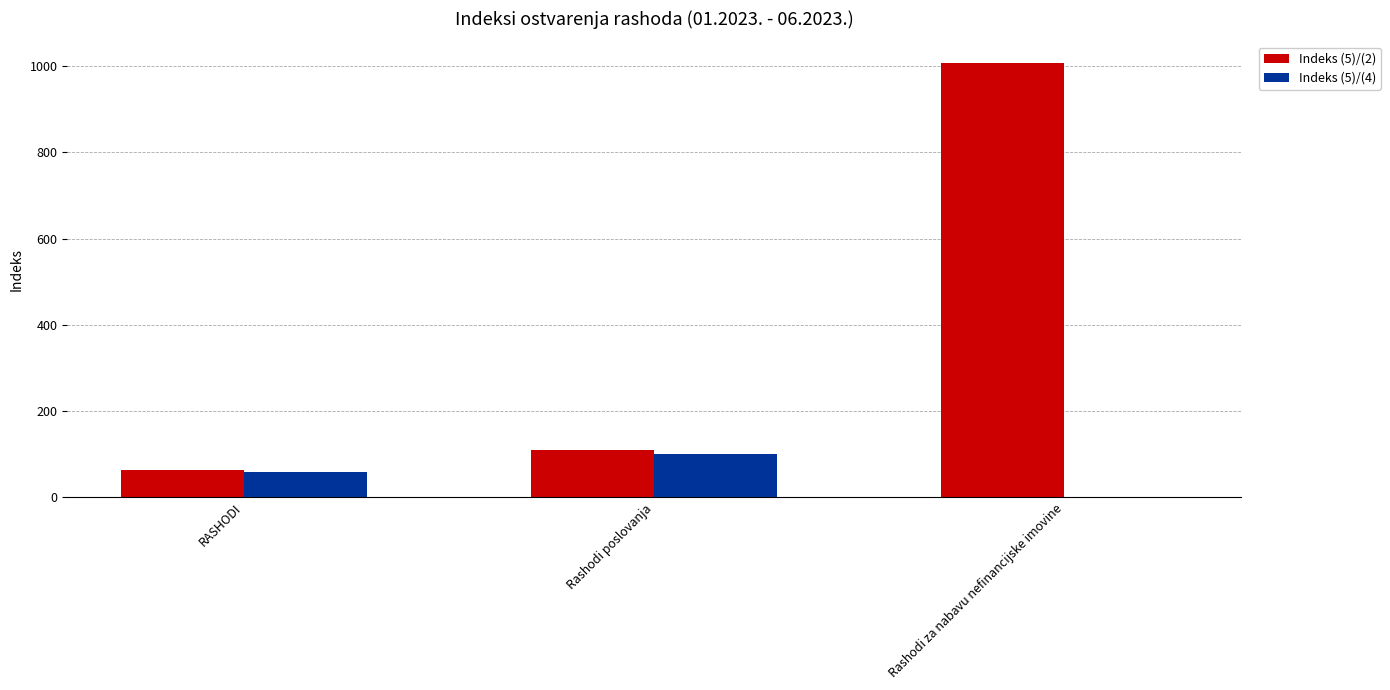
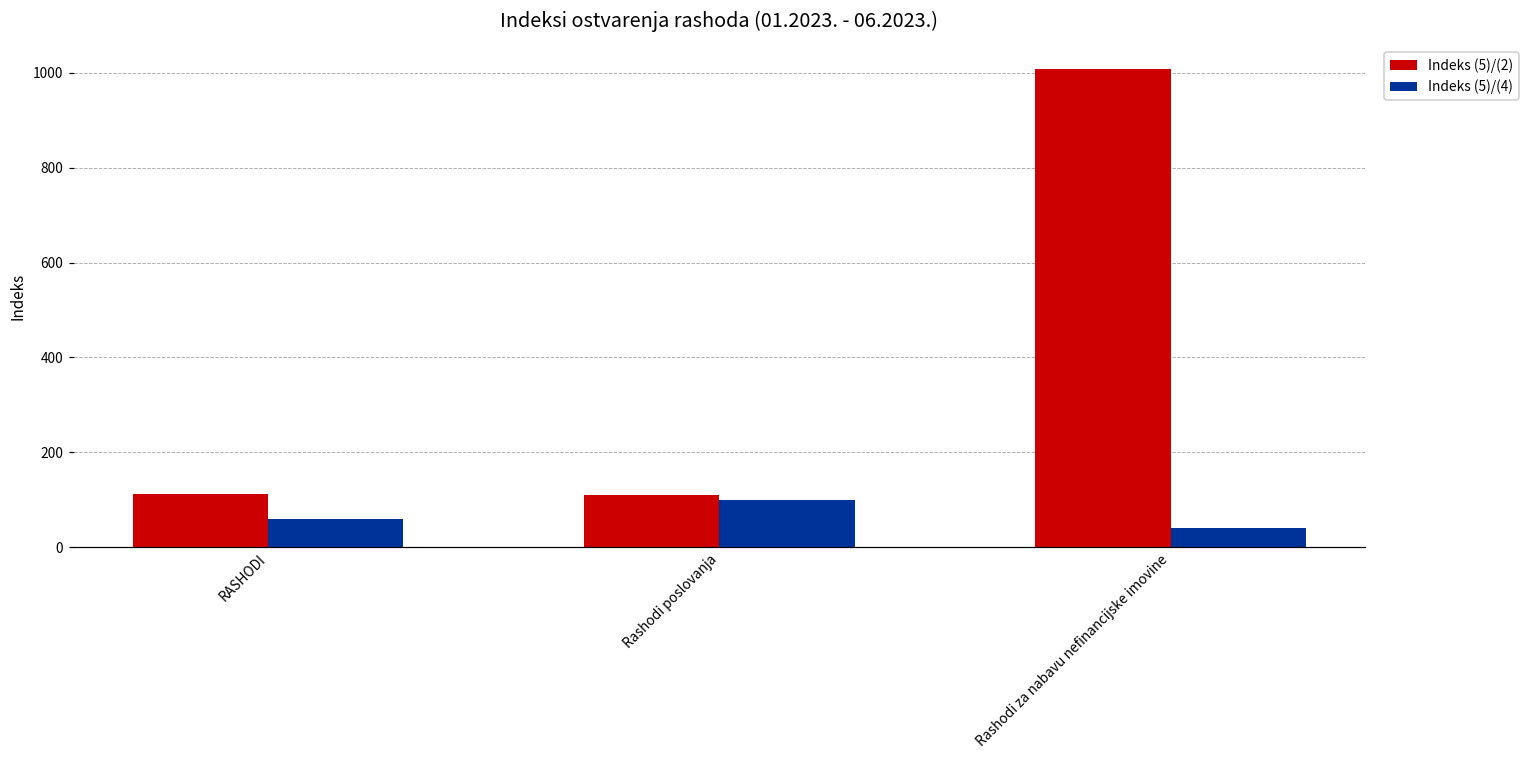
Indeks (5)/(2), RASHODI: 60 -> 110
Indeks (5)/(4), Rashodi za nabavu nefinancijske imovine: 0 -> 40
